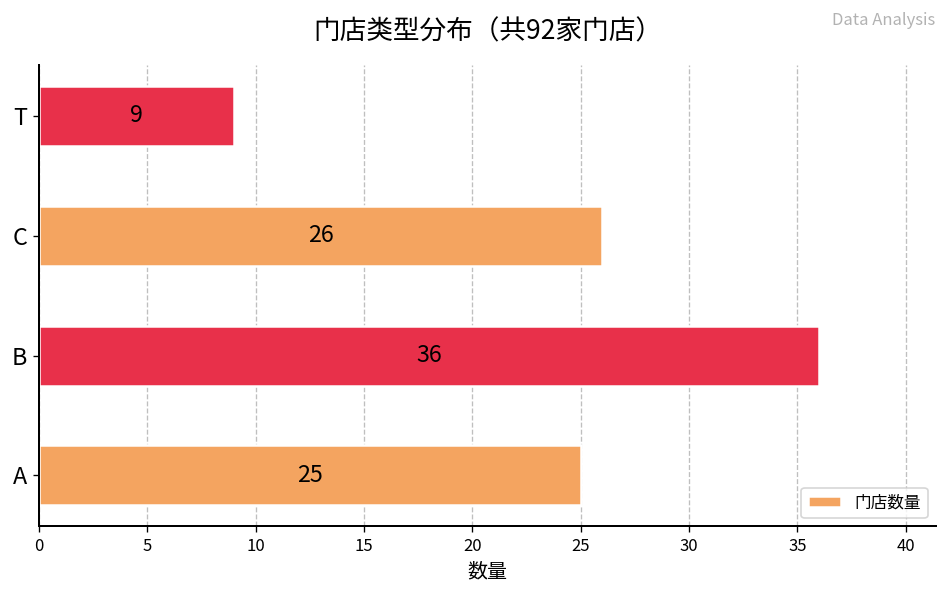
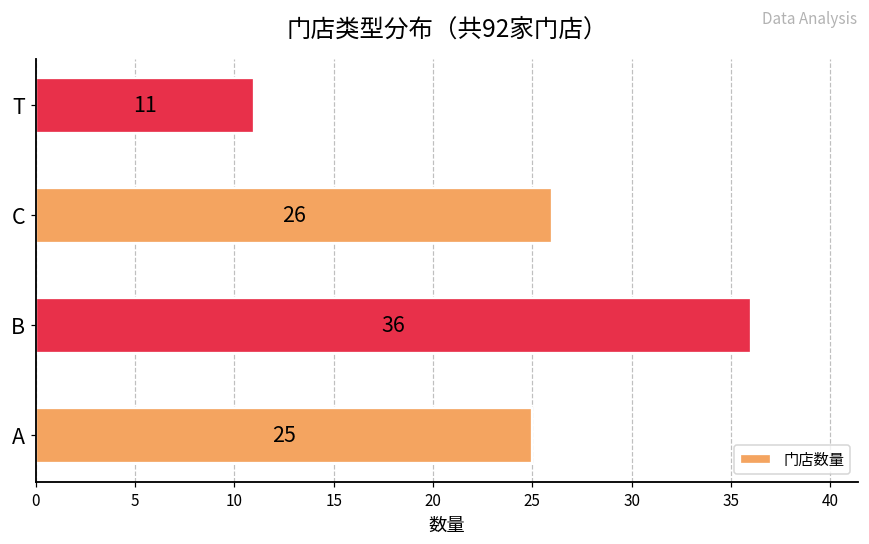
T: 9 -> 11
